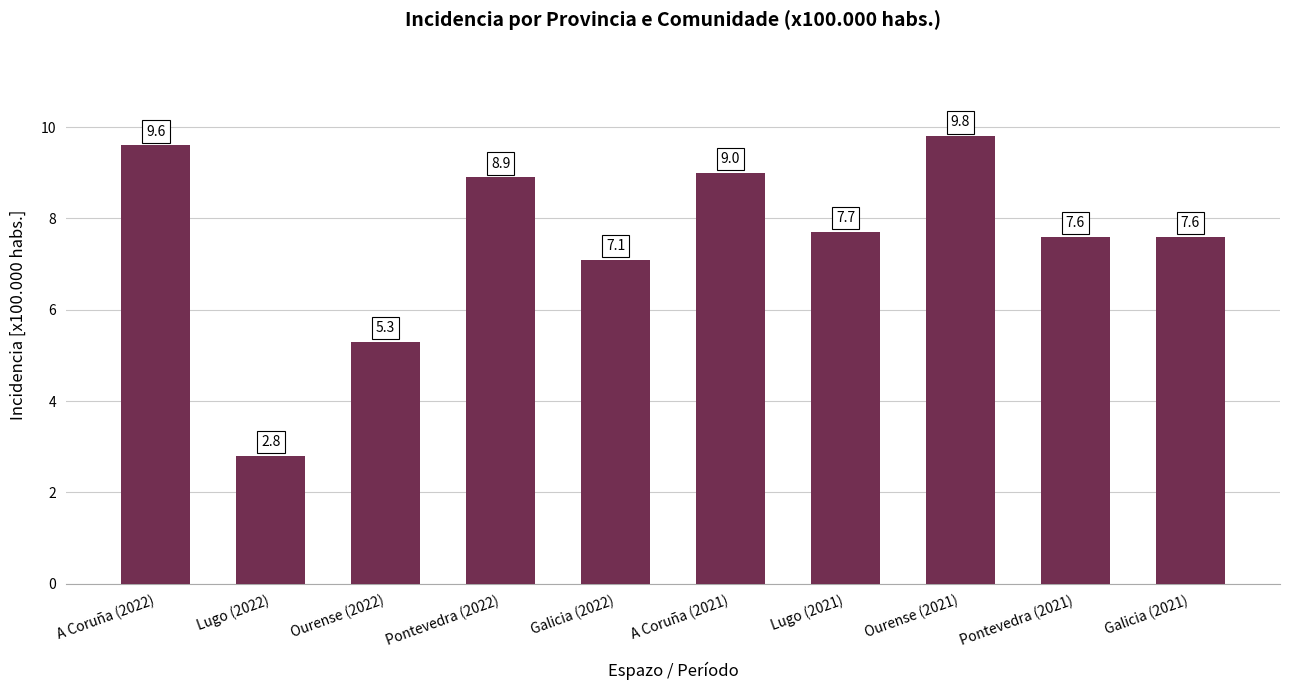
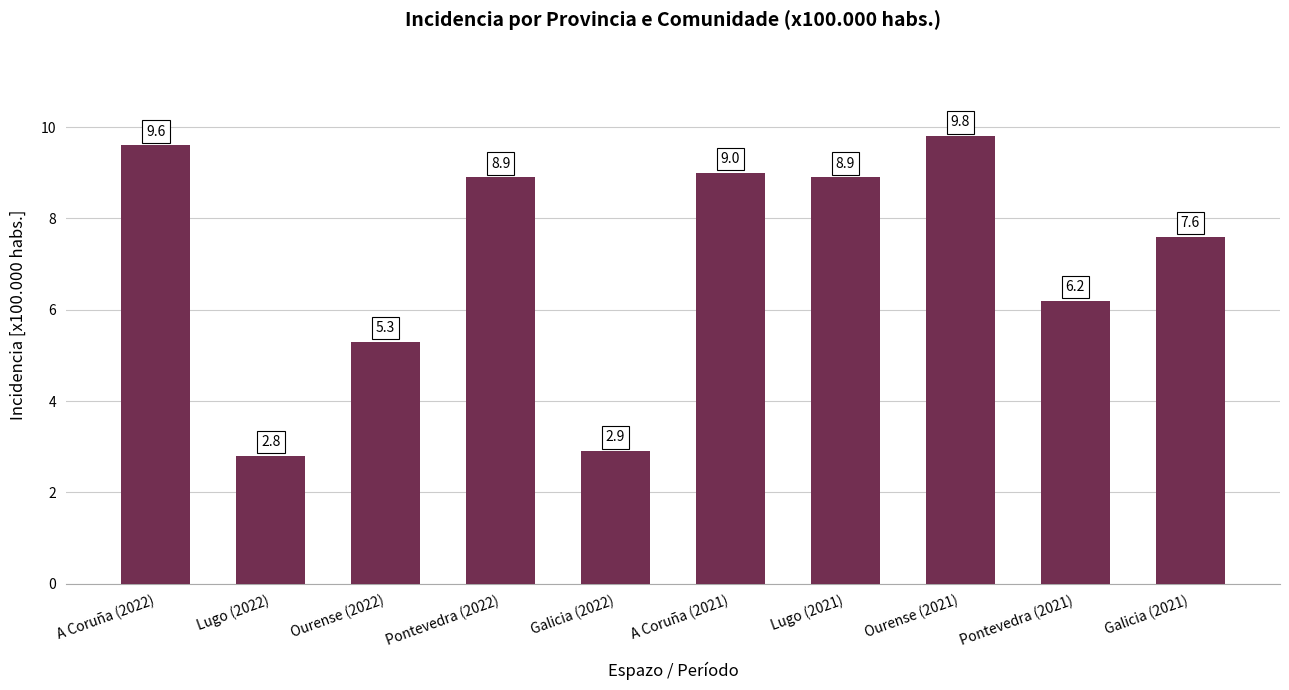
Galicia (2022): 7.1 -> 2.9
Lugo (2021): 7.7 -> 8.9
Pontevedra (2021): 7.6 -> 6.2
